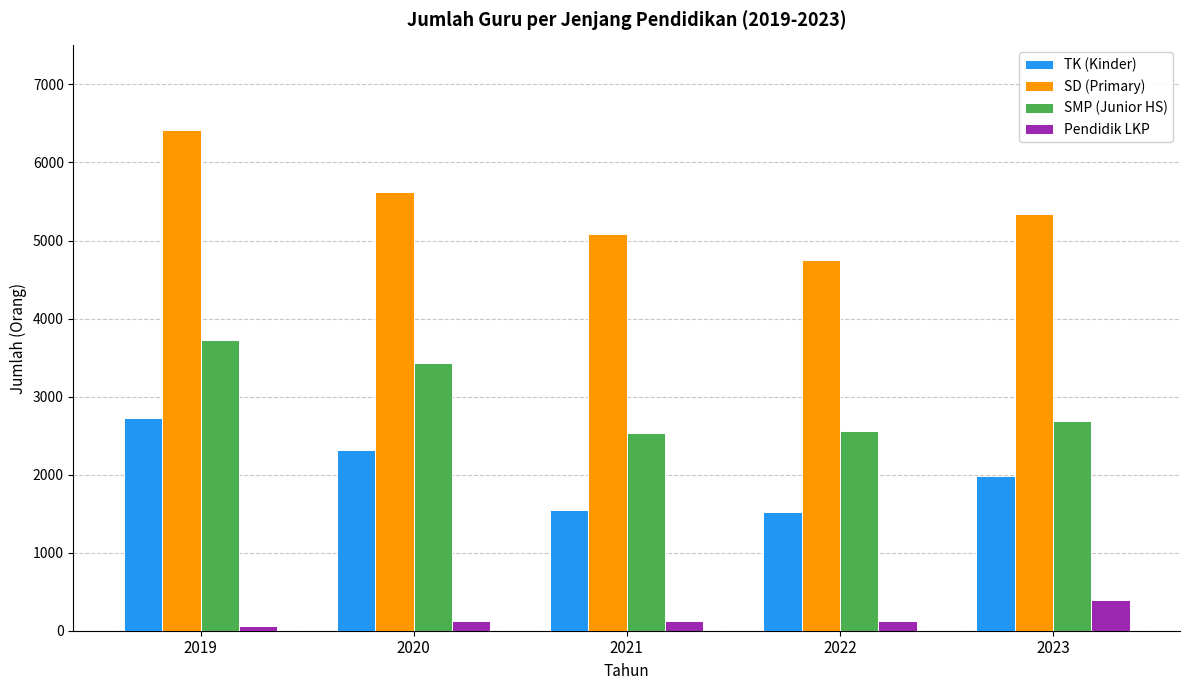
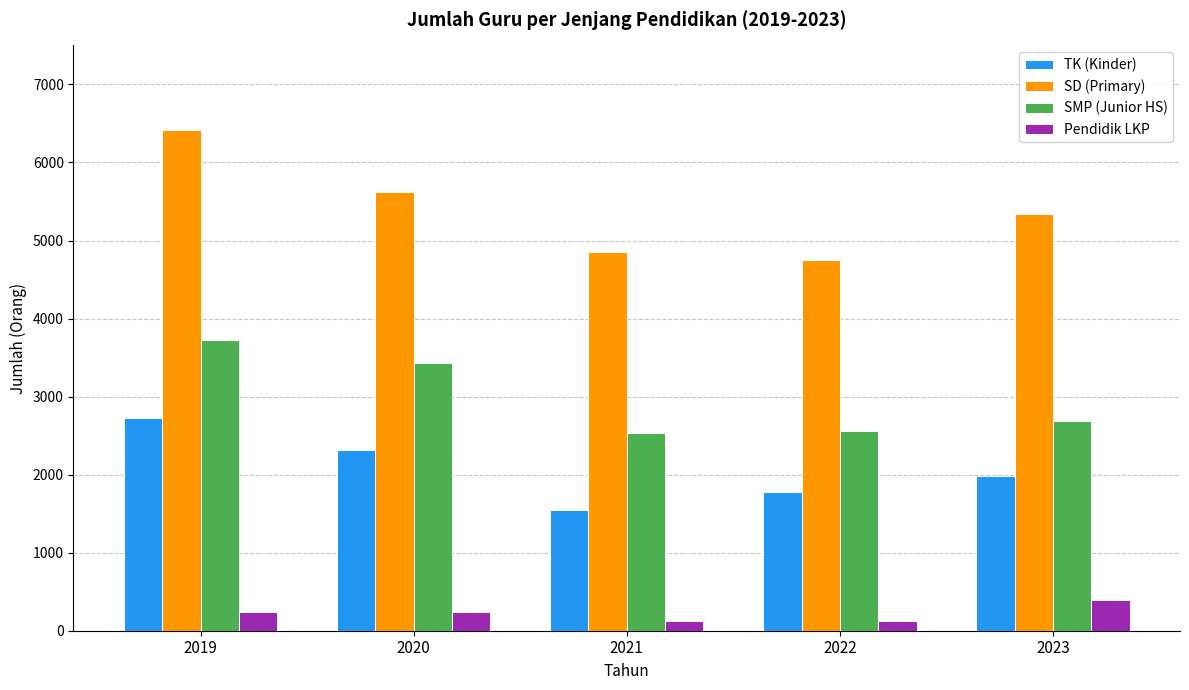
Pendidik LKP, 2019: 100 -> 200
Pendidik LKP, 2020: 100 -> 200
SD (Primary), 2021: 5100 -> 4900
TK (Kinder), 2022: 1500 -> 1800
